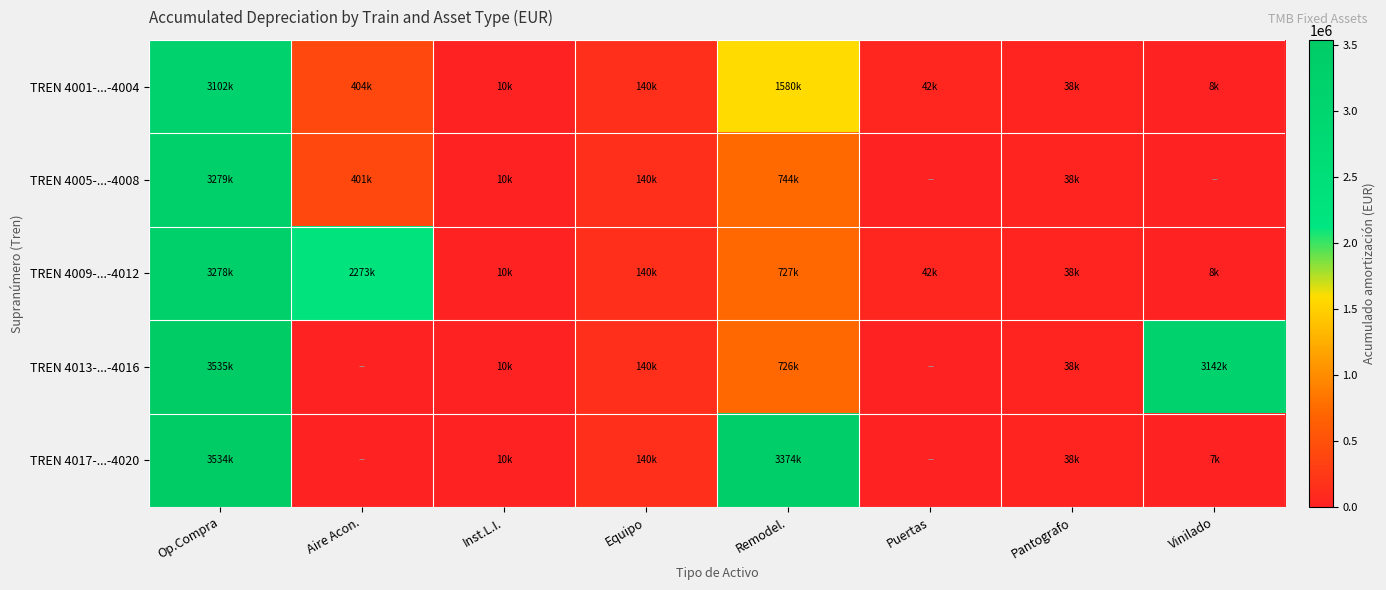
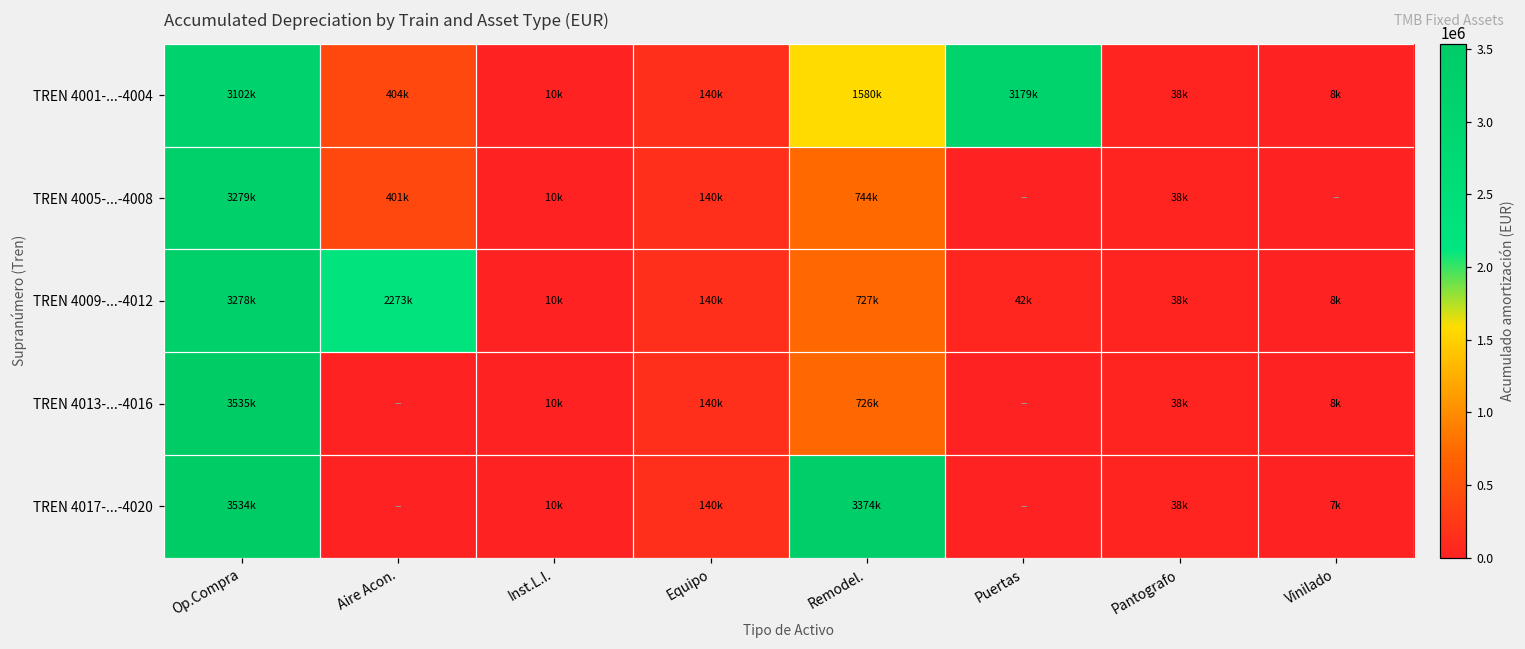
TREN 4001-...-4004, Puertas: 42k -> 3179k
TREN 4013-...-4016, Vinilado: 3142k -> 8k
